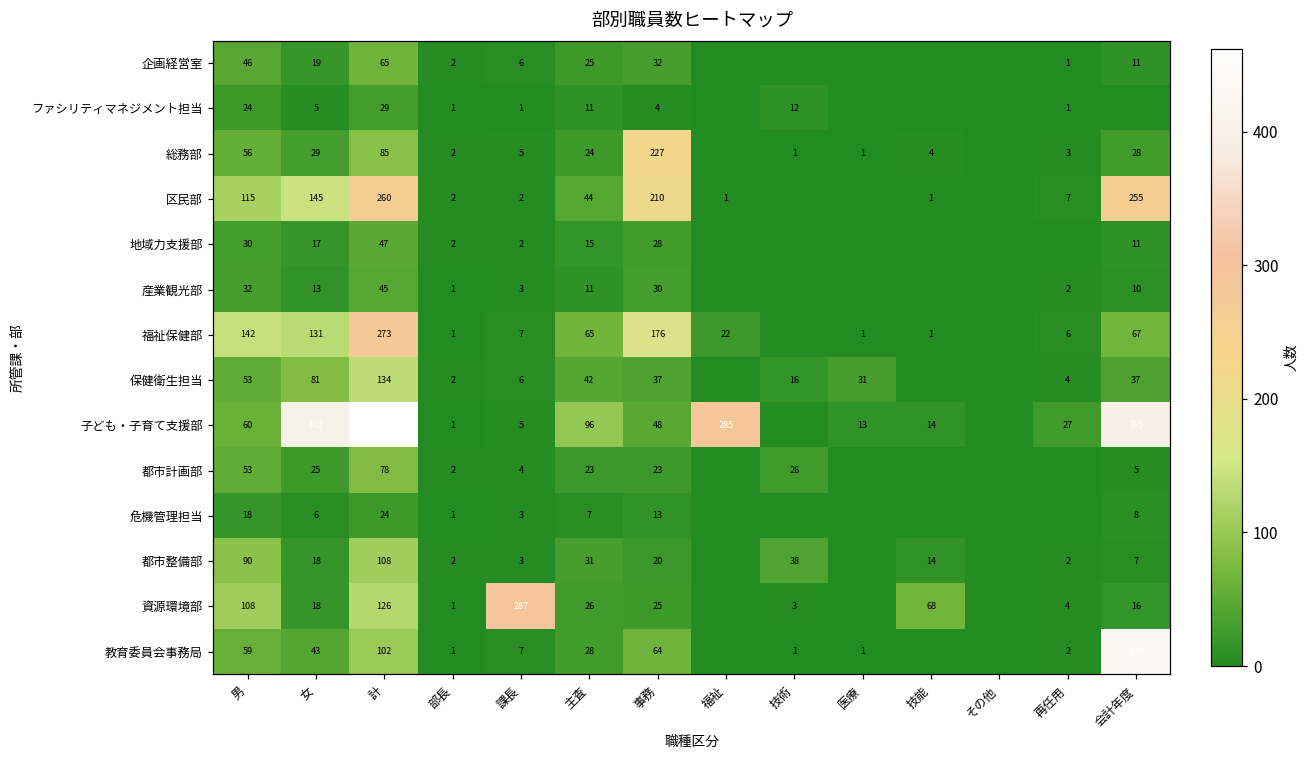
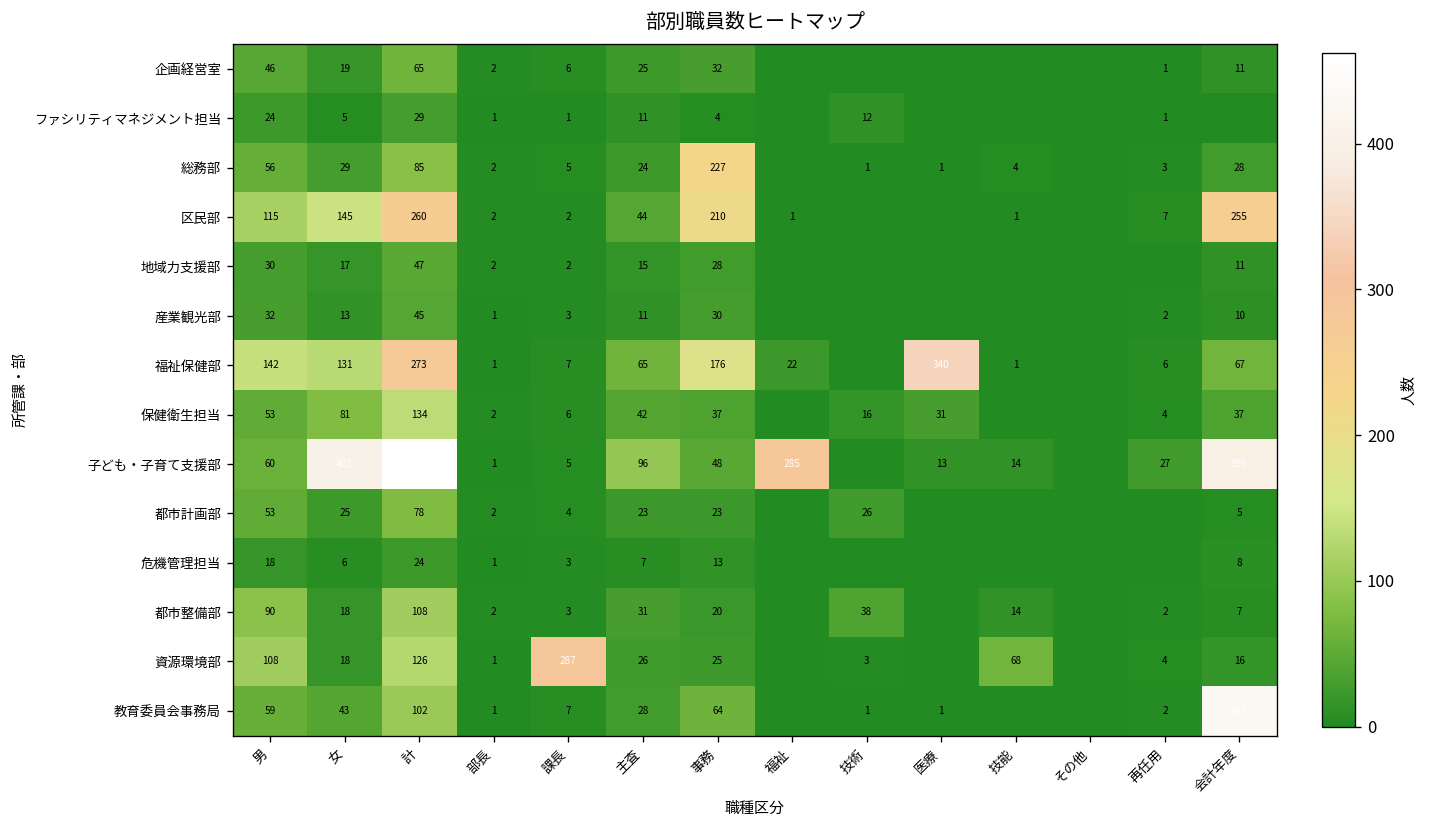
福祉保健部, 医療: 1 -> 340
